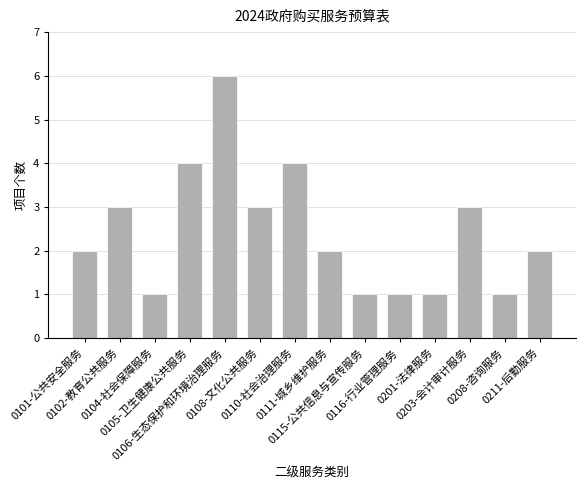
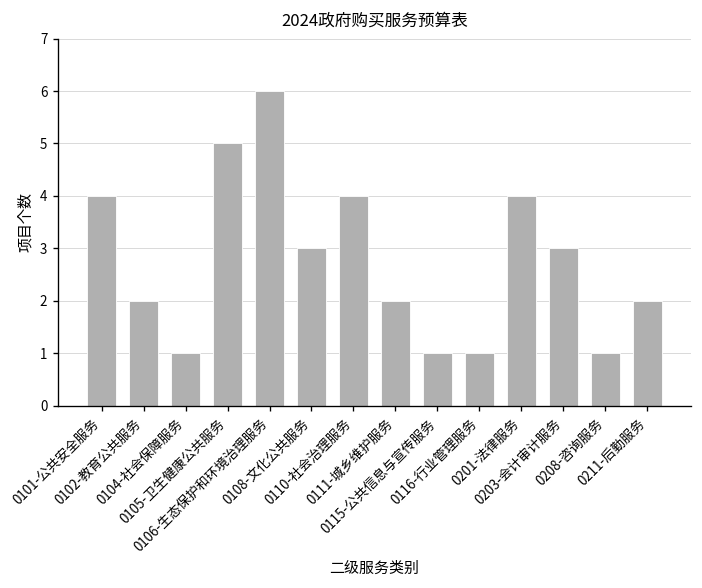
0101-公共安全服务: 2 -> 4
0102-教育公共服务: 3 -> 2
0105-卫生健康公共服务: 4 -> 5
0201-法律服务: 1 -> 4
